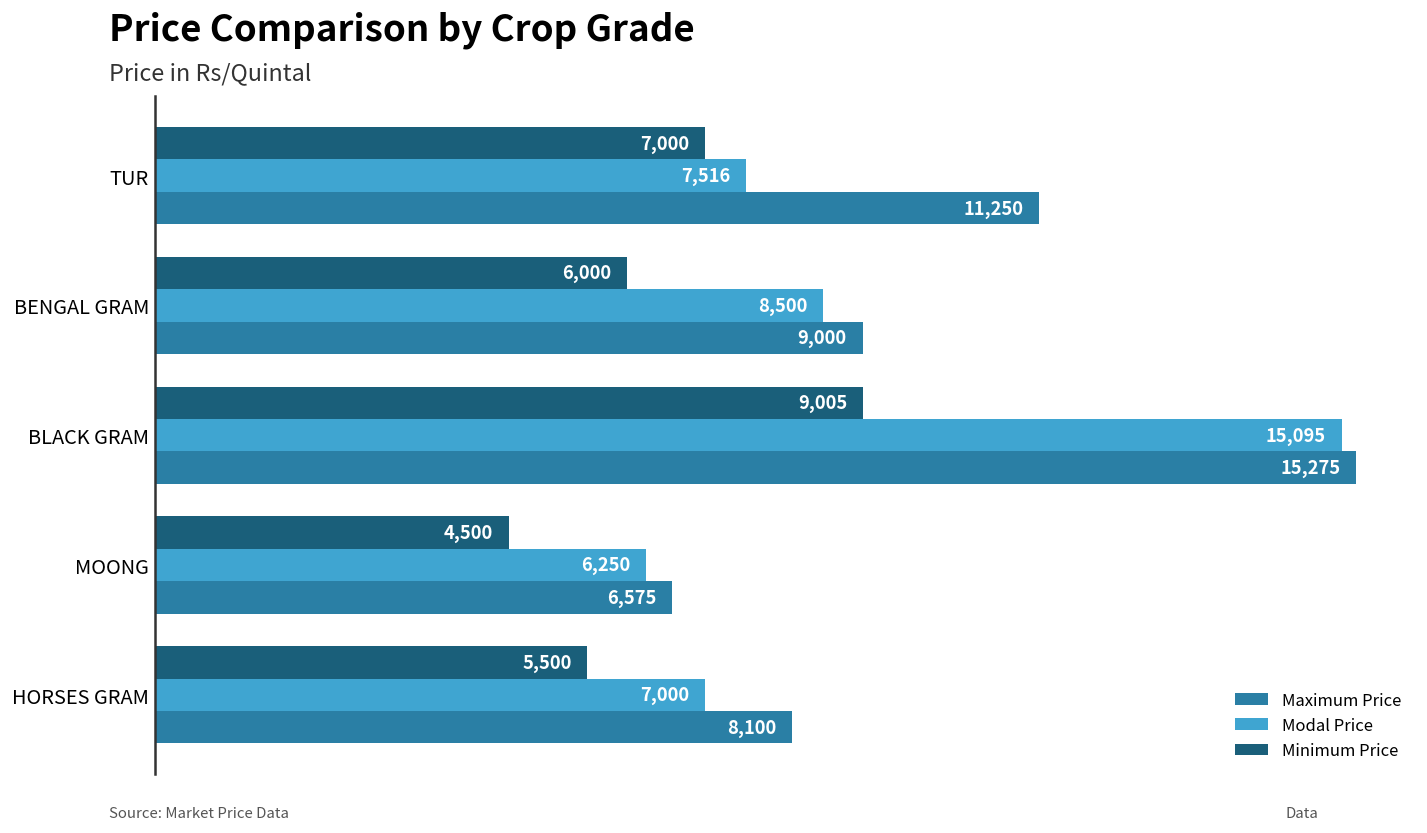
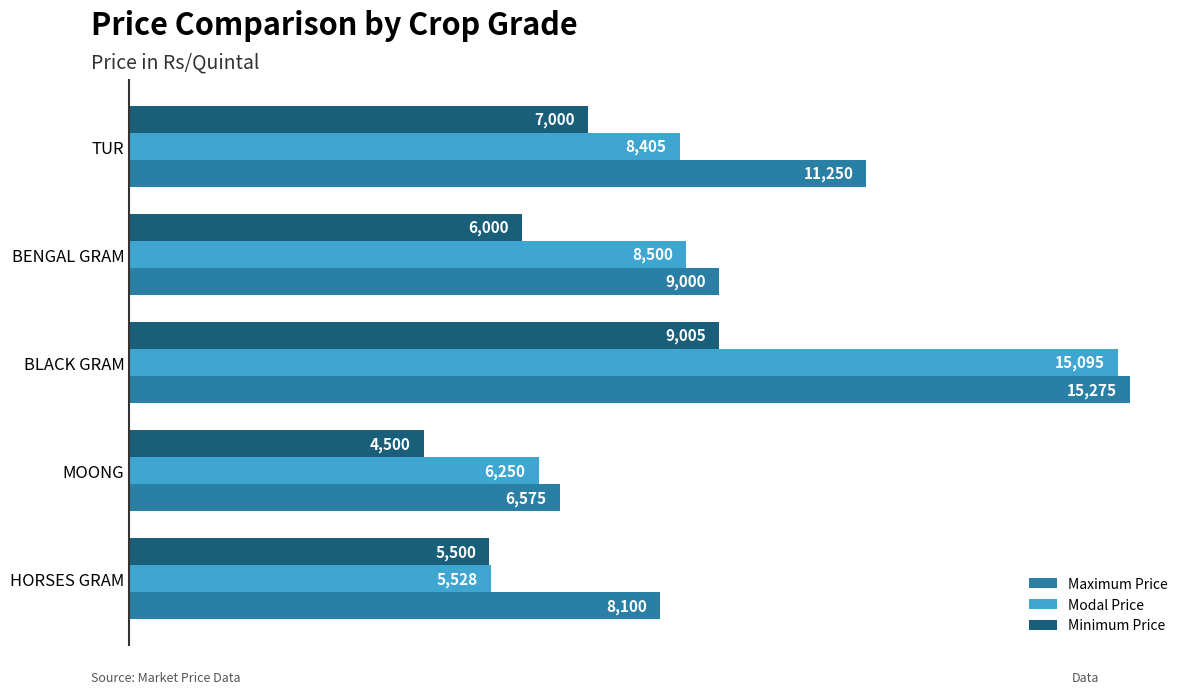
Modal Price, TUR: 7,516 -> 8,405
Modal Price, HORSES GRAM: 7,000 -> 5,528
